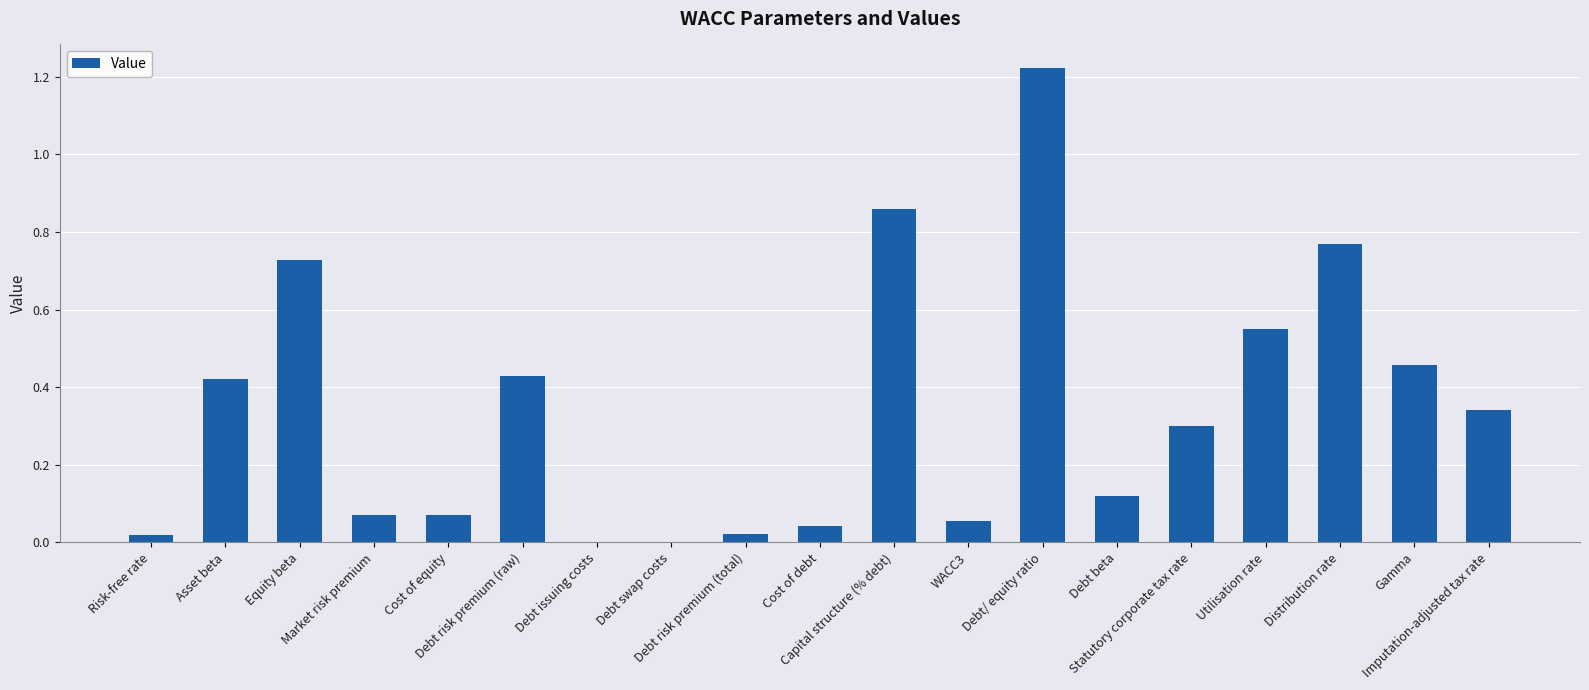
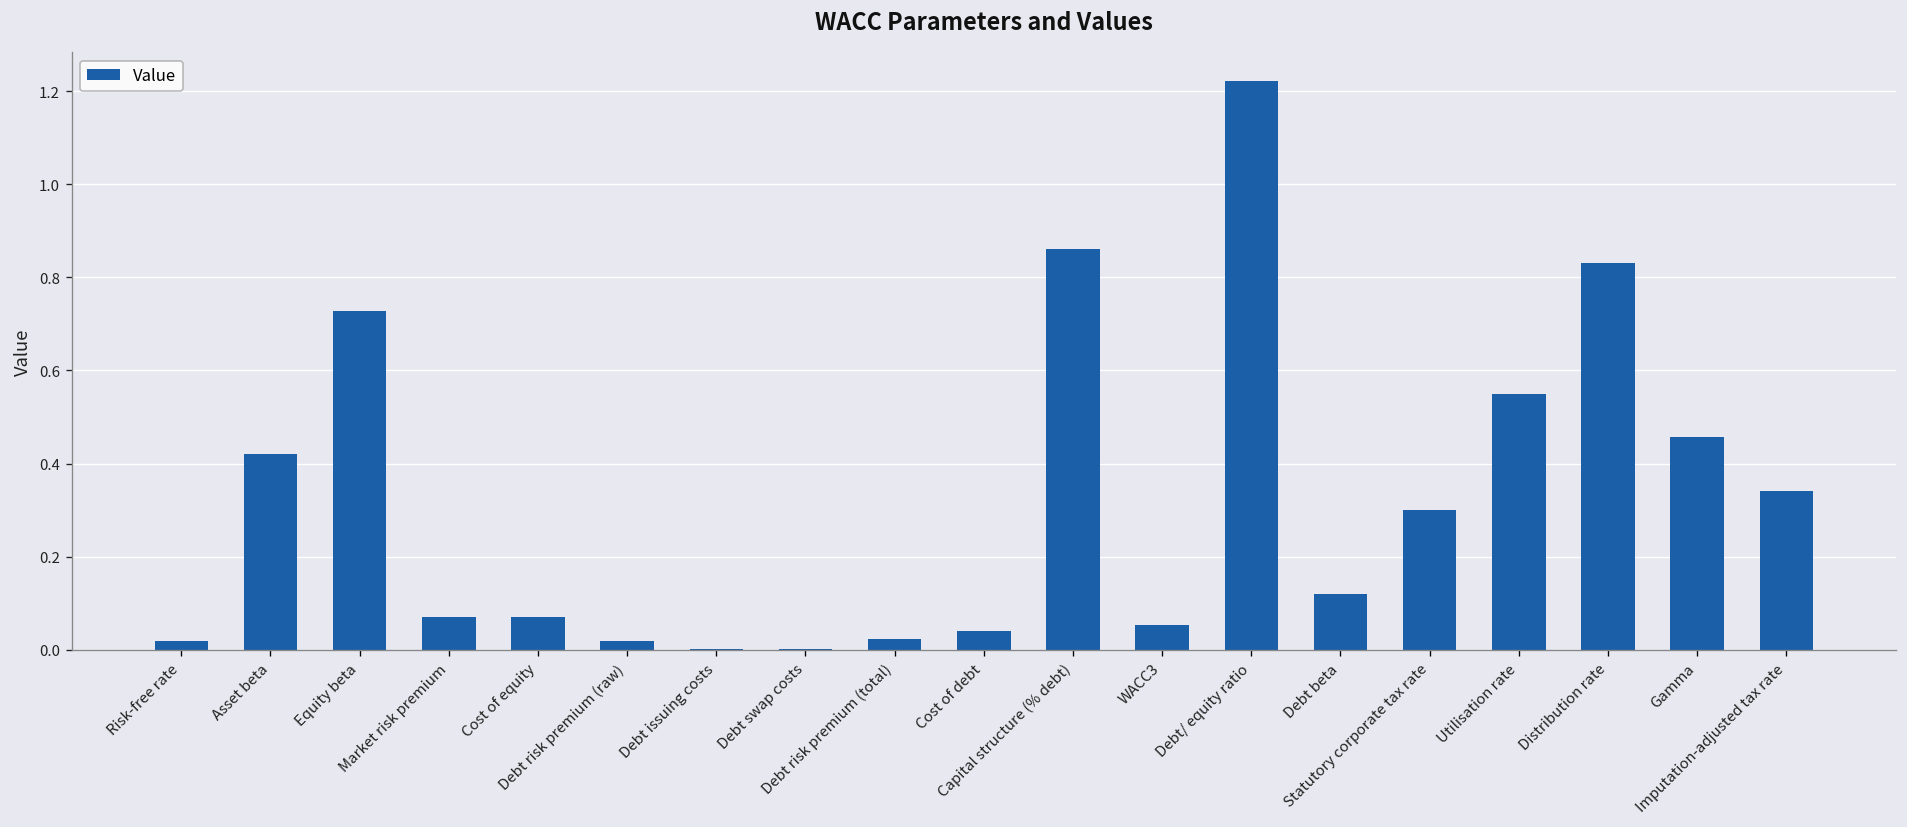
Debt risk premium (raw): 0.43 -> 0.02
Distribution rate: 0.77 -> 0.83
